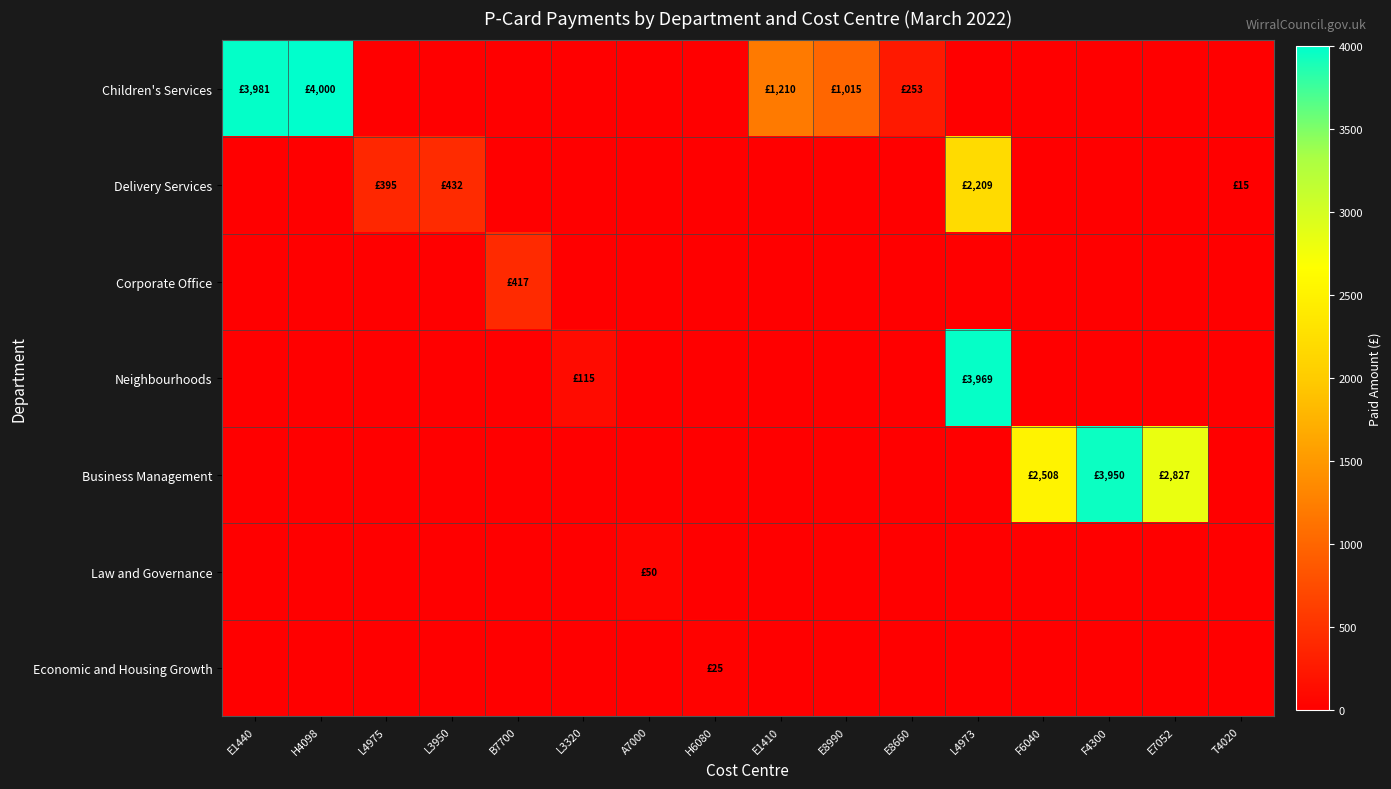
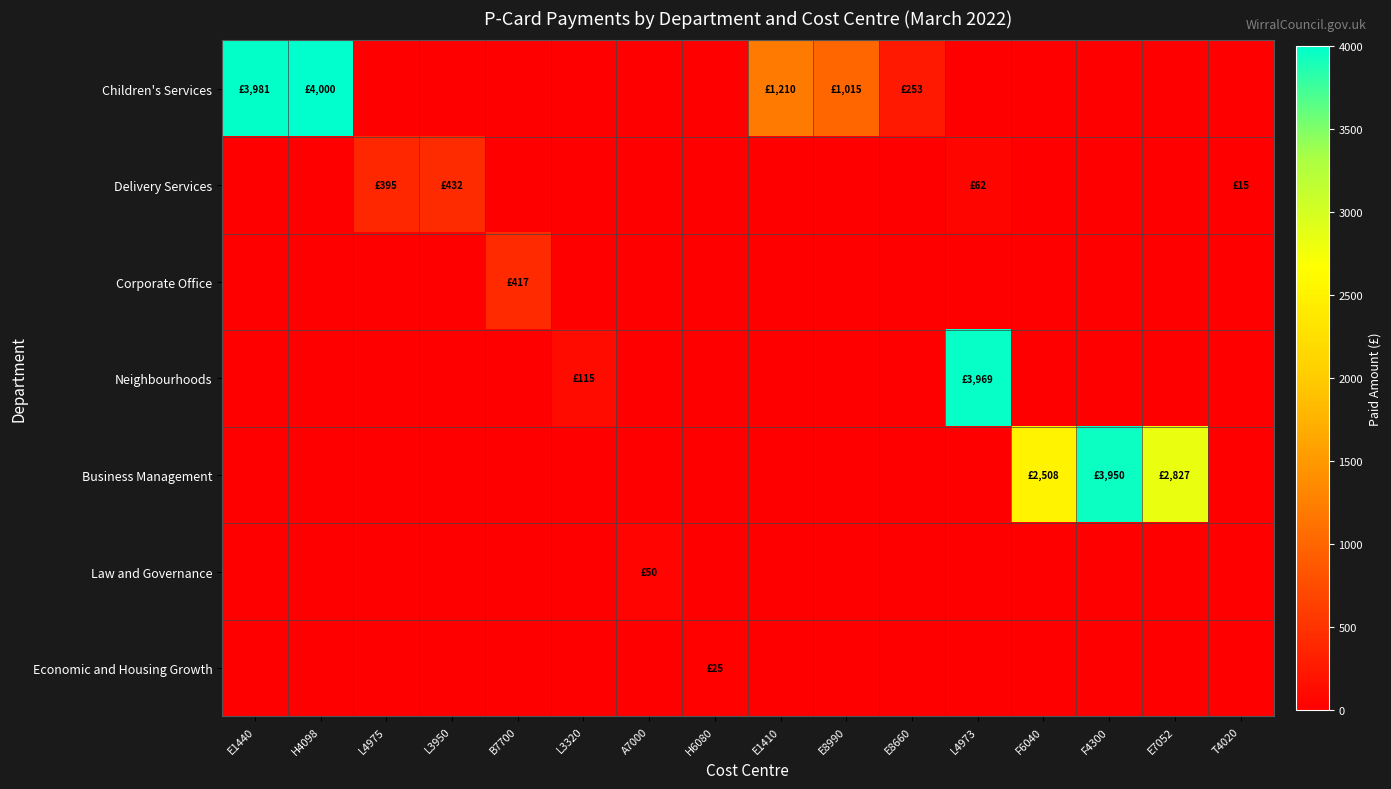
Delivery Services, L4973: £2,209 -> £62
